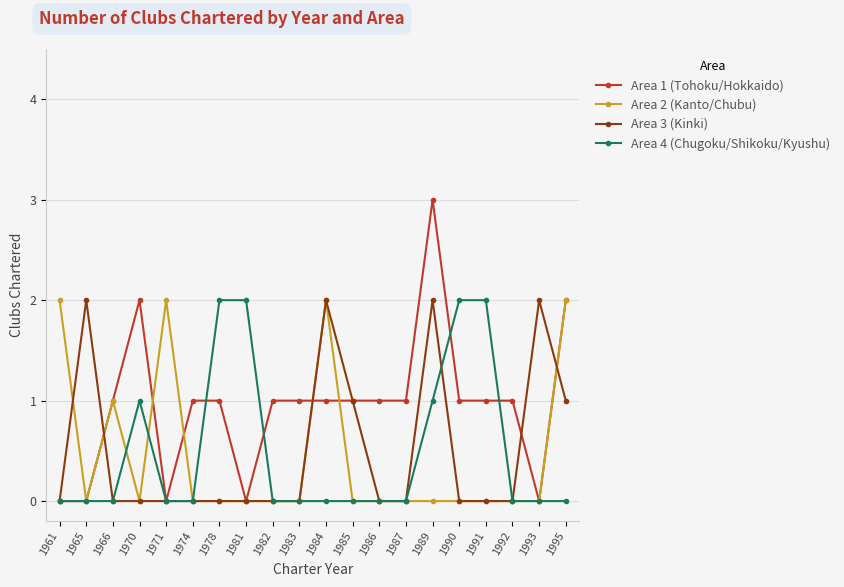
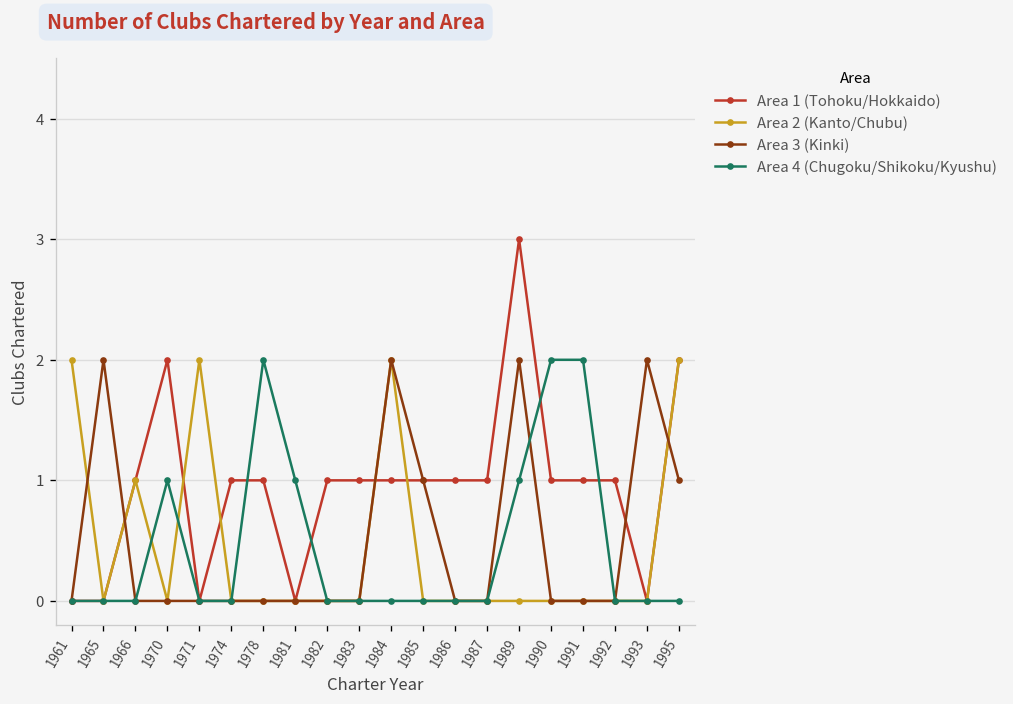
Area 4 (Chugoku/Shikoku/Kyushu), 1981: 2 -> 1
